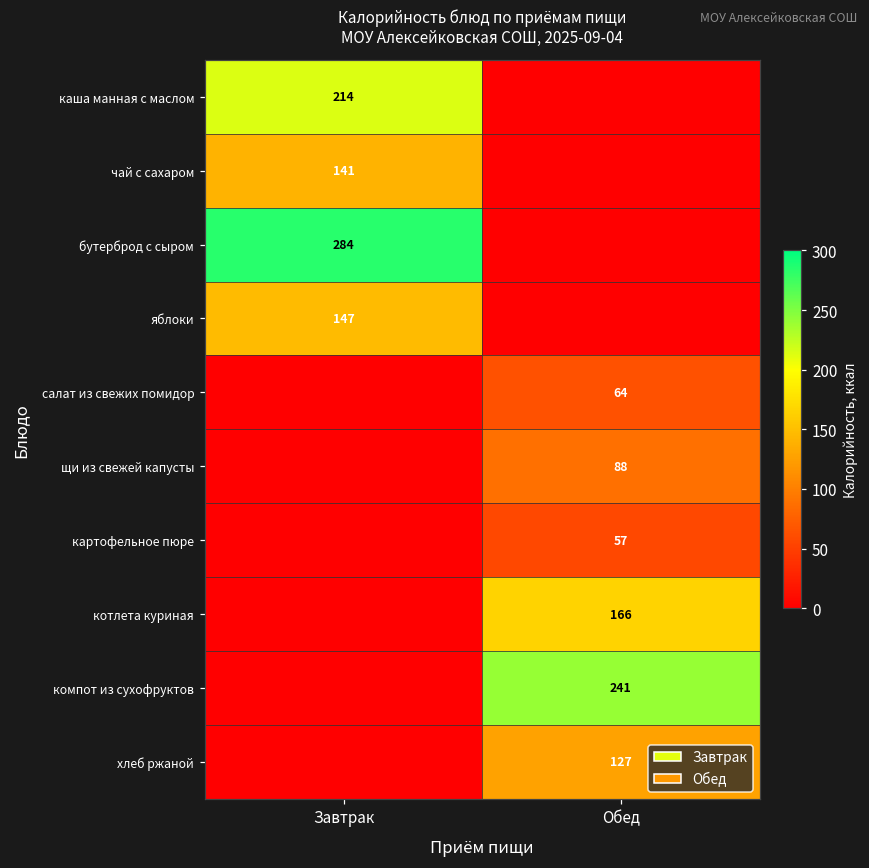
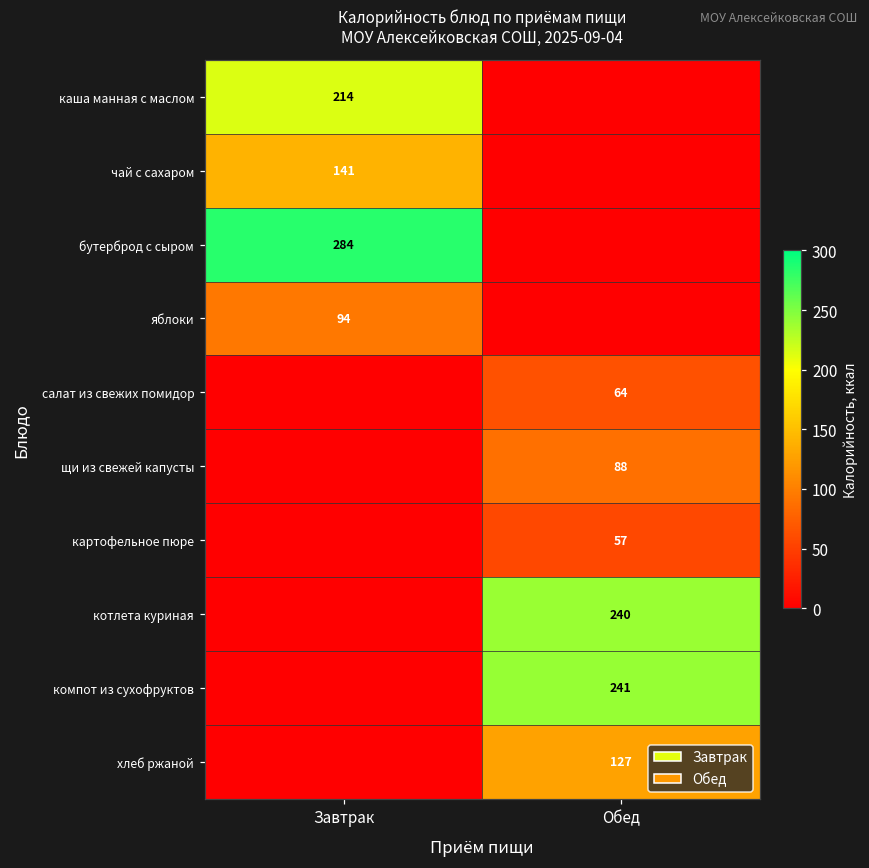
яблоки, Завтрак: 147 -> 94
котлета куриная, Обед: 166 -> 240
